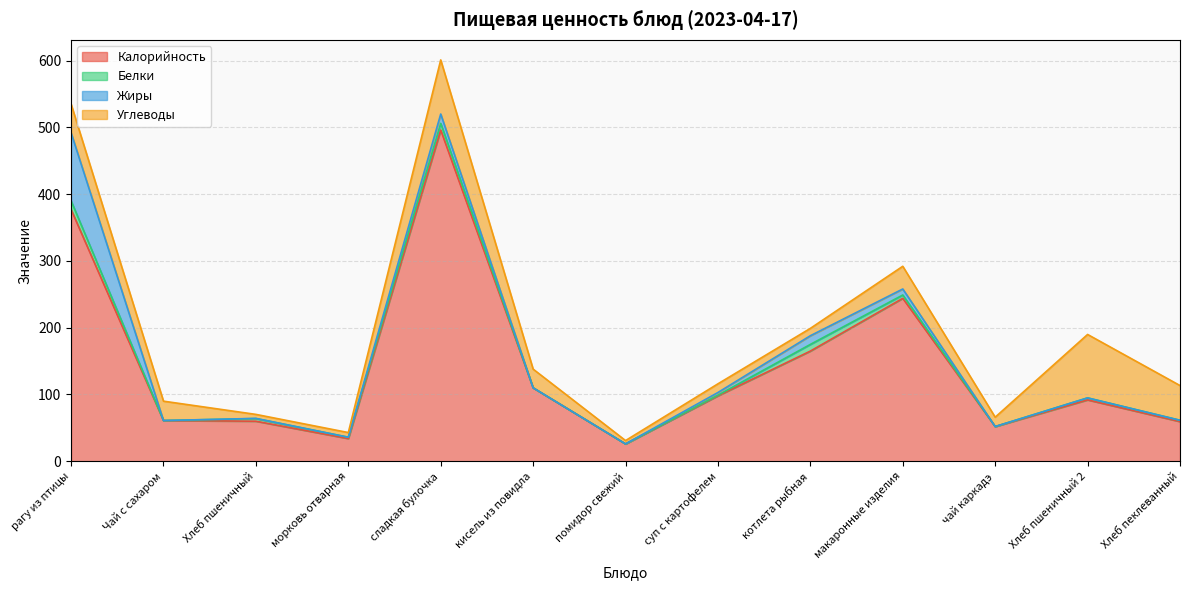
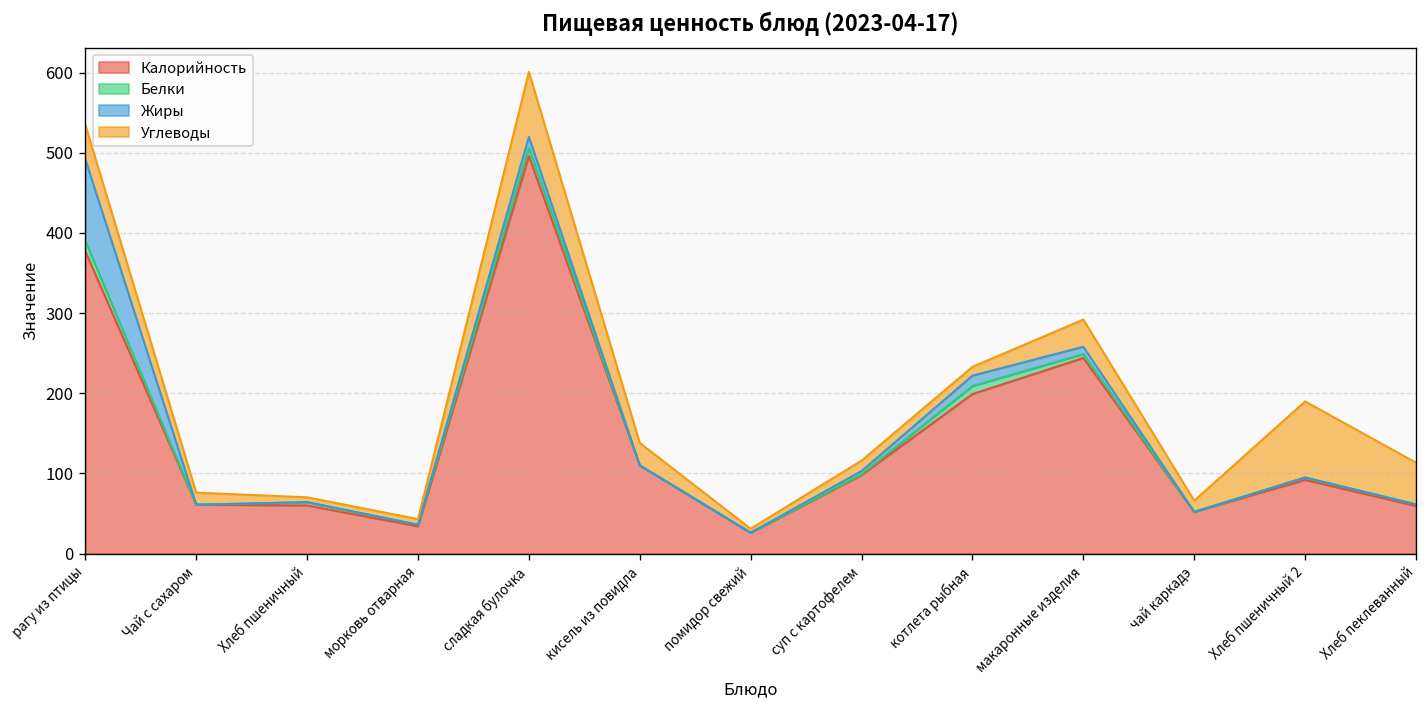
Углеводы, Чай с сахаром: 30 -> 20
Калорийность, котлета рыбная: 170 -> 200
